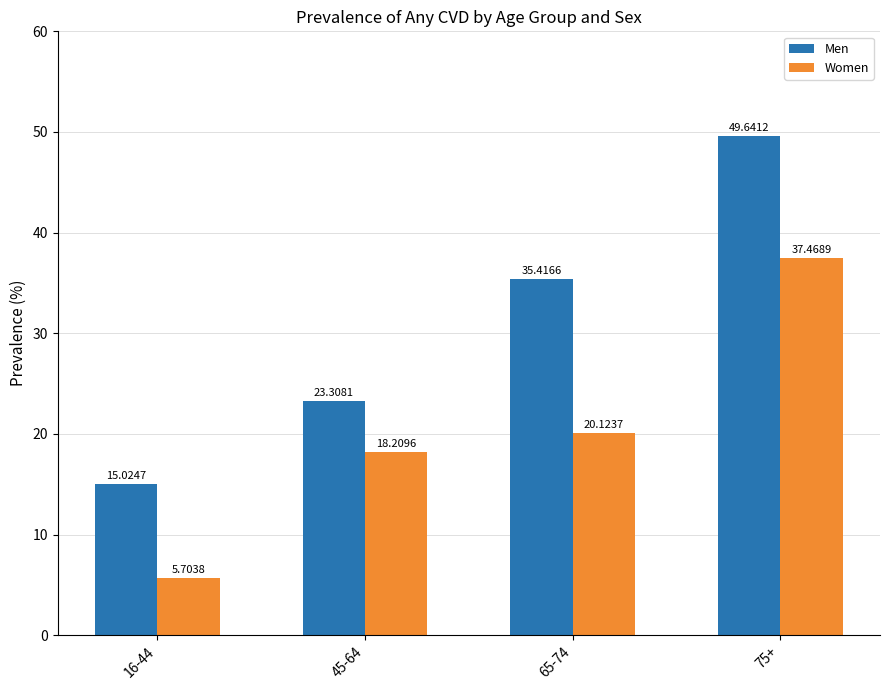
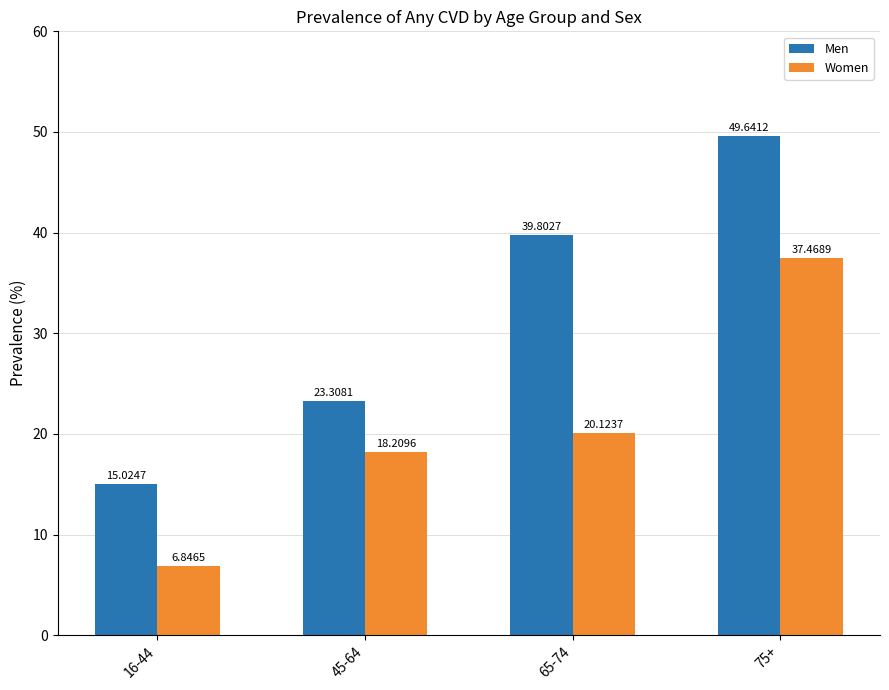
Women, 16-44: 5.7038 -> 6.8465
Men, 65-74: 35.4166 -> 39.8027
